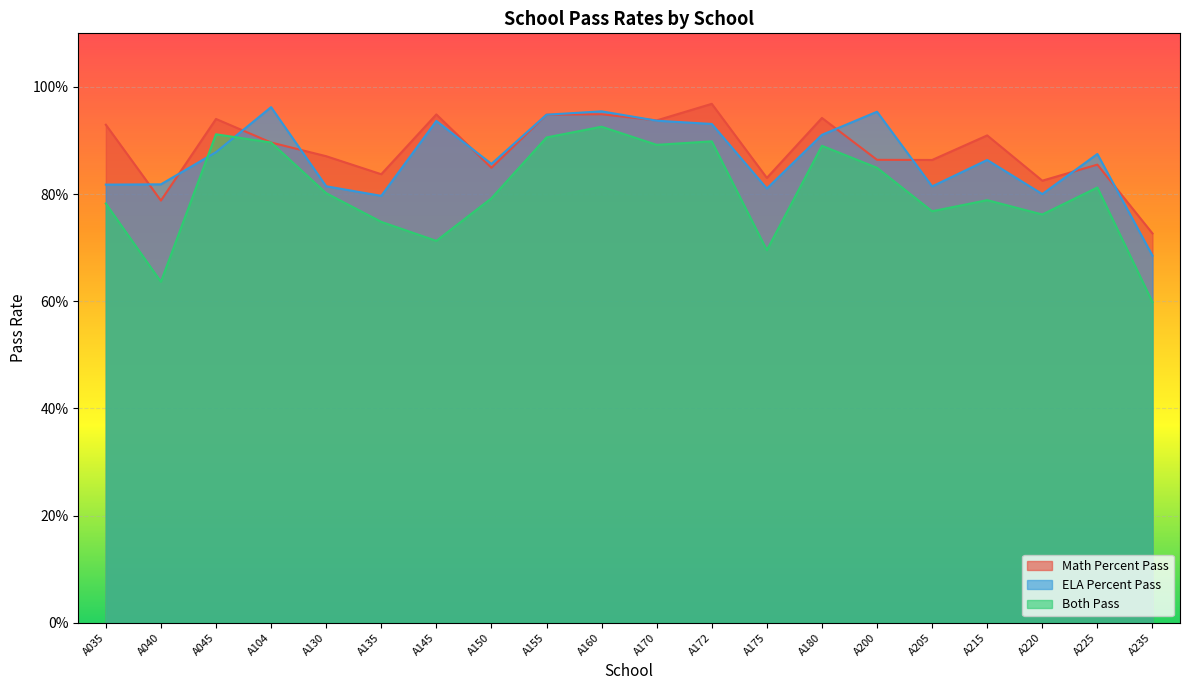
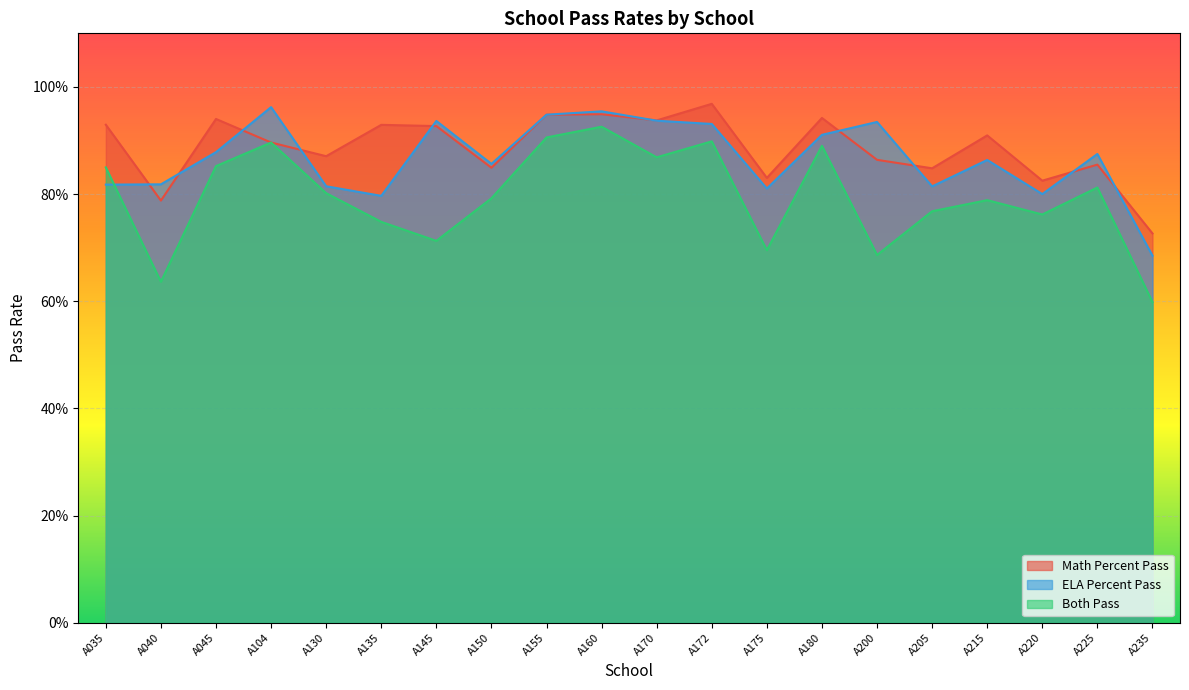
Both Pass, A035: 78% -> 85%
Both Pass, A045: 91% -> 85%
Math Percent Pass, A135: 84% -> 93%
Math Percent Pass, A145: 95% -> 93%
Both Pass, A170: 89% -> 87%
ELA Percent Pass, A200: 95% -> 93%
Both Pass, A200: 85% -> 69%
Math Percent Pass, A205: 86% -> 85%
